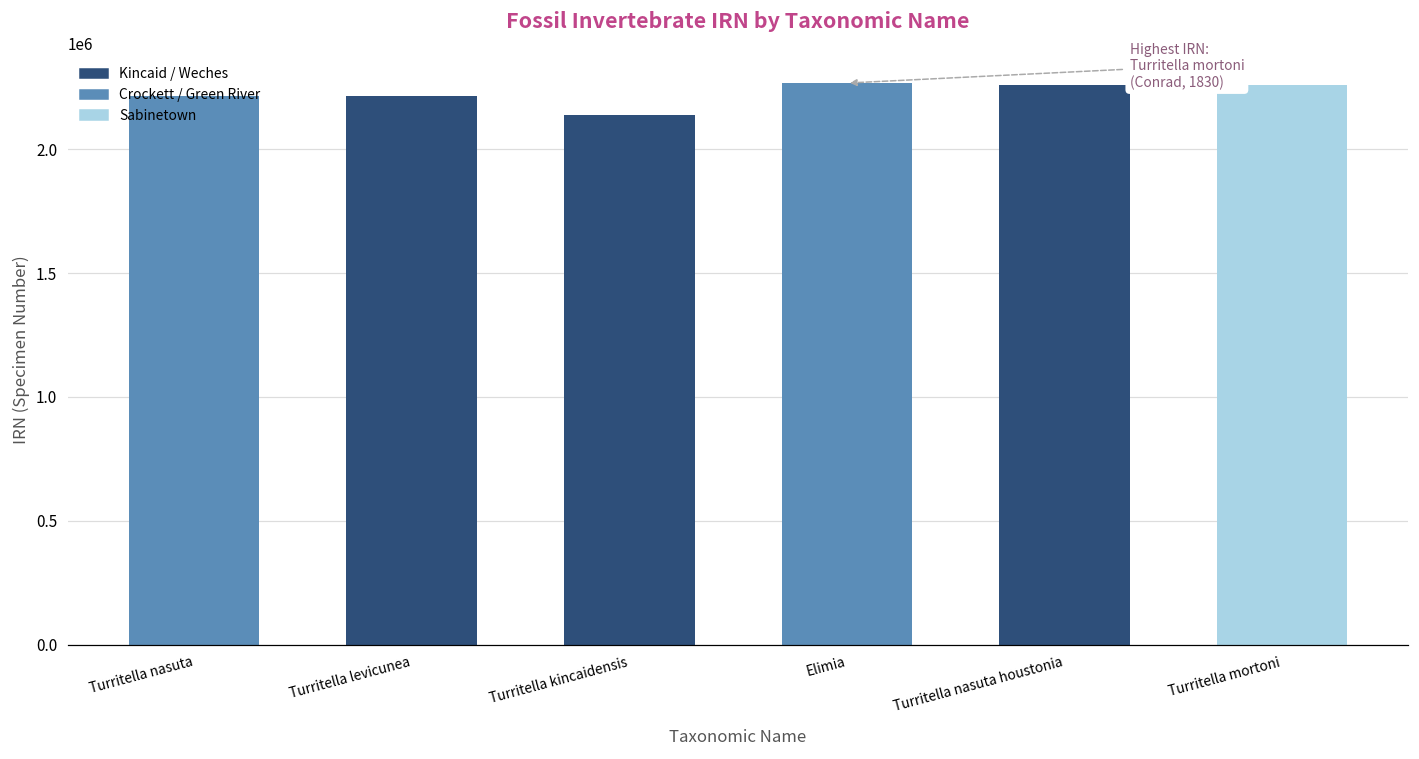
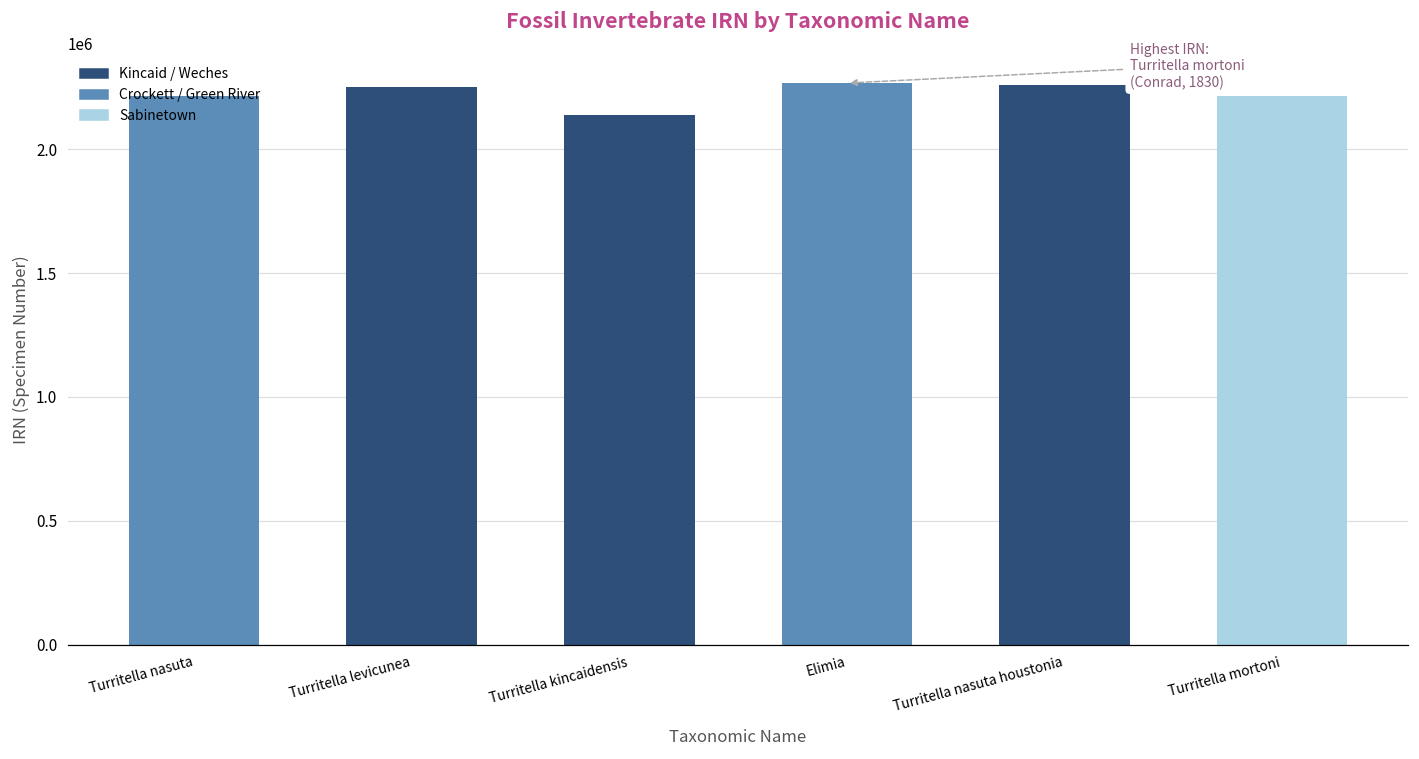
Turritella levicunea: 2220000 -> 2250000
Turritella mortoni: 2260000 -> 2220000
